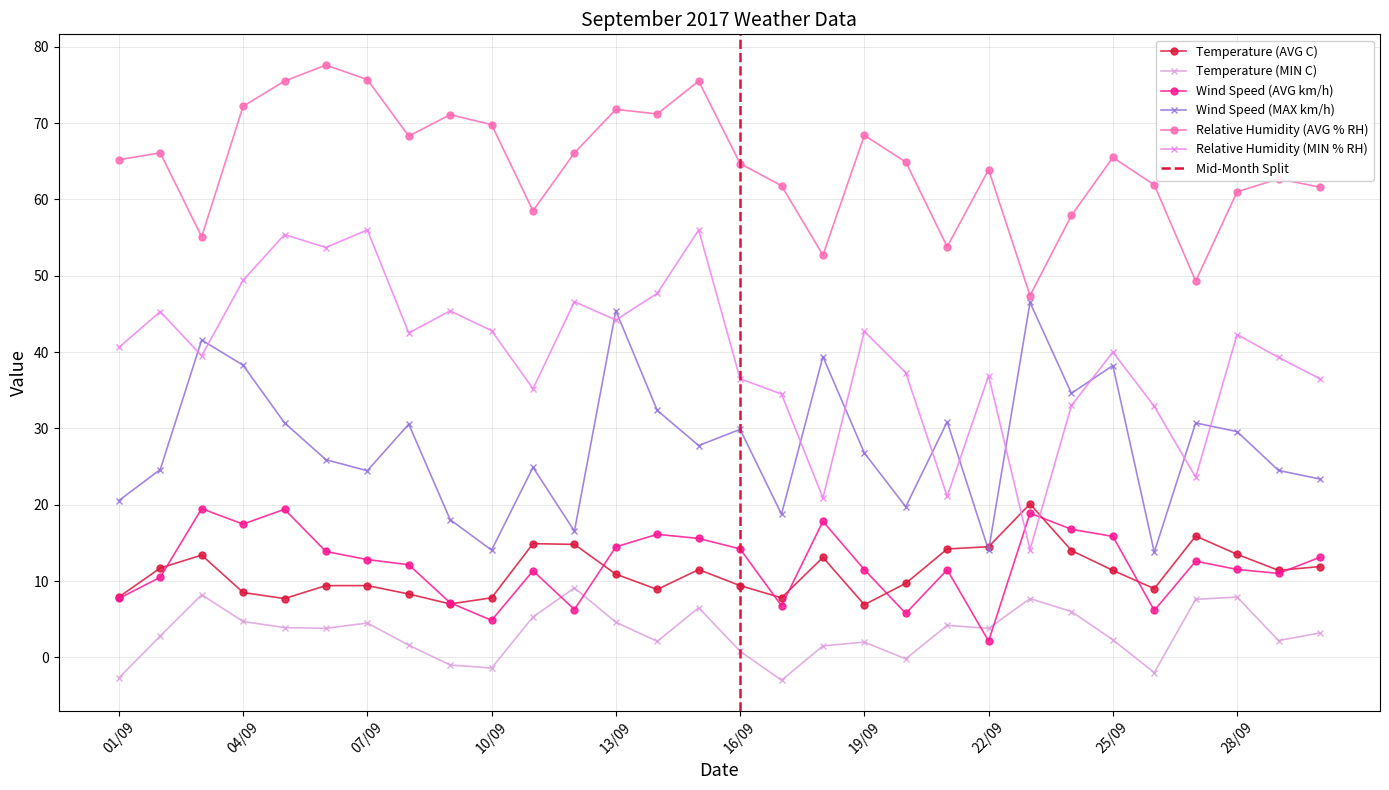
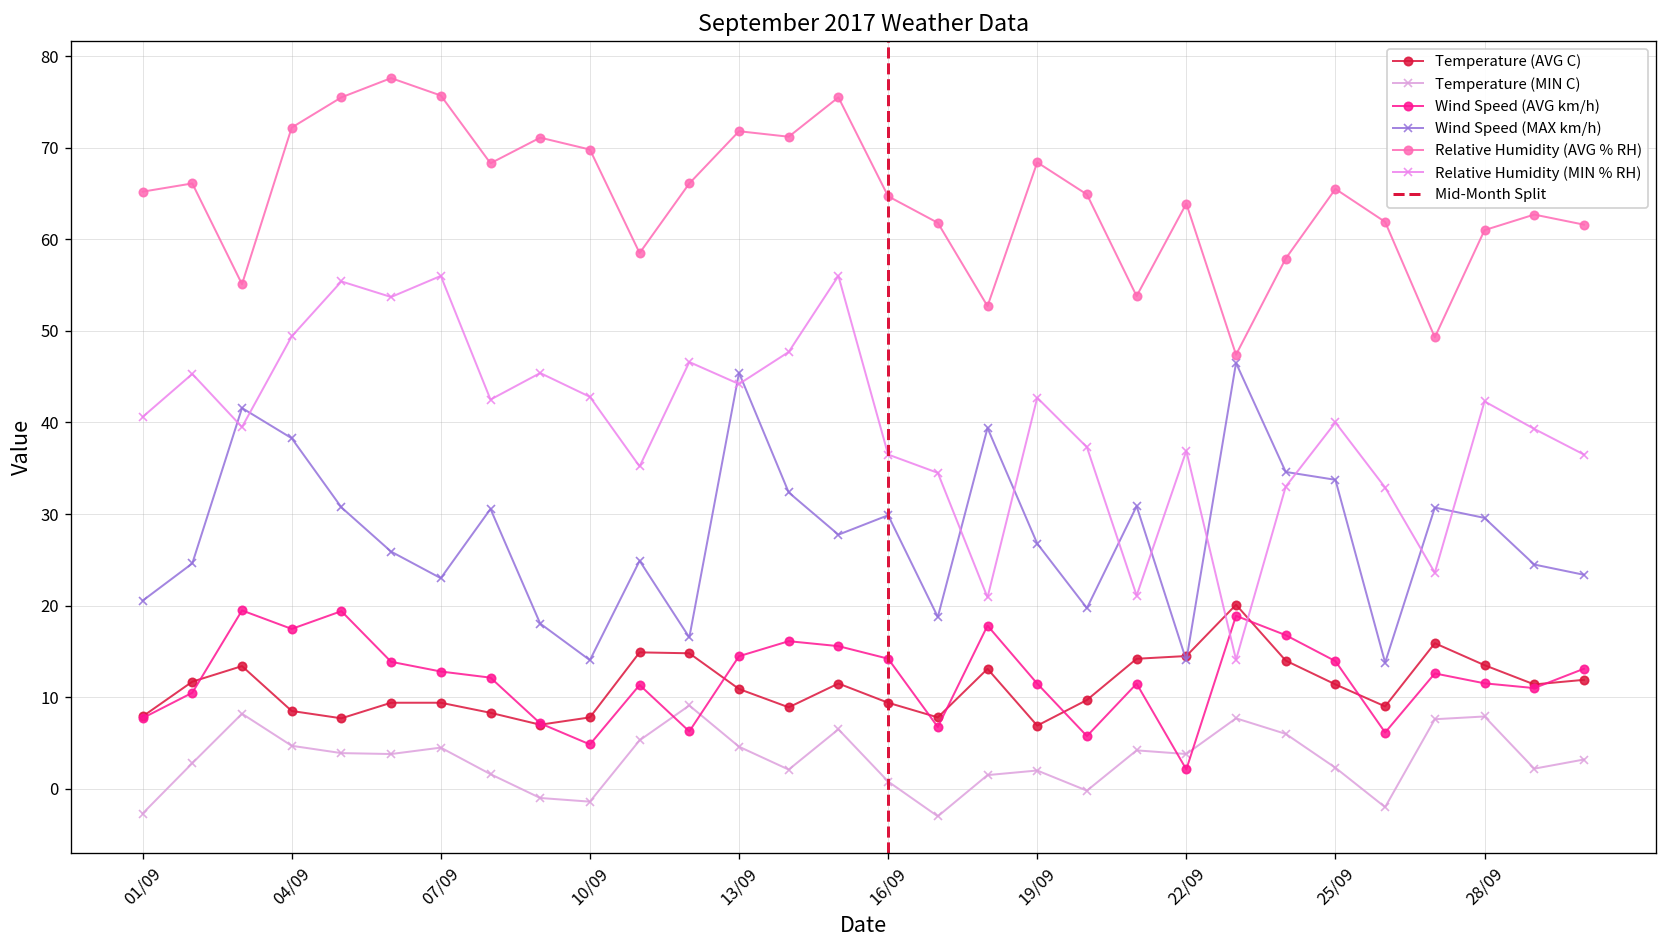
Wind Speed (MAX km/h), 07/09: 24 -> 23
Wind Speed (AVG km/h), 25/09: 16 -> 14
Wind Speed (MAX km/h), 25/09: 38 -> 34
